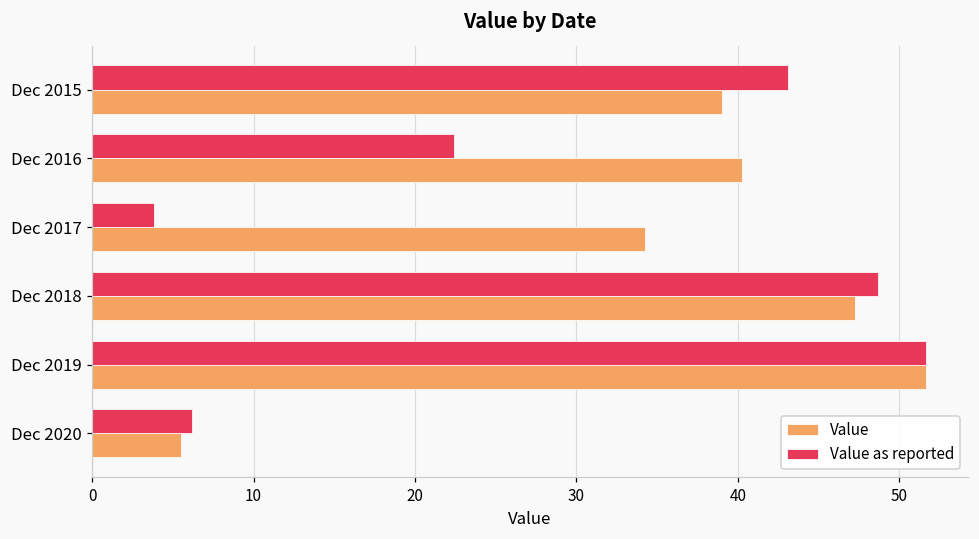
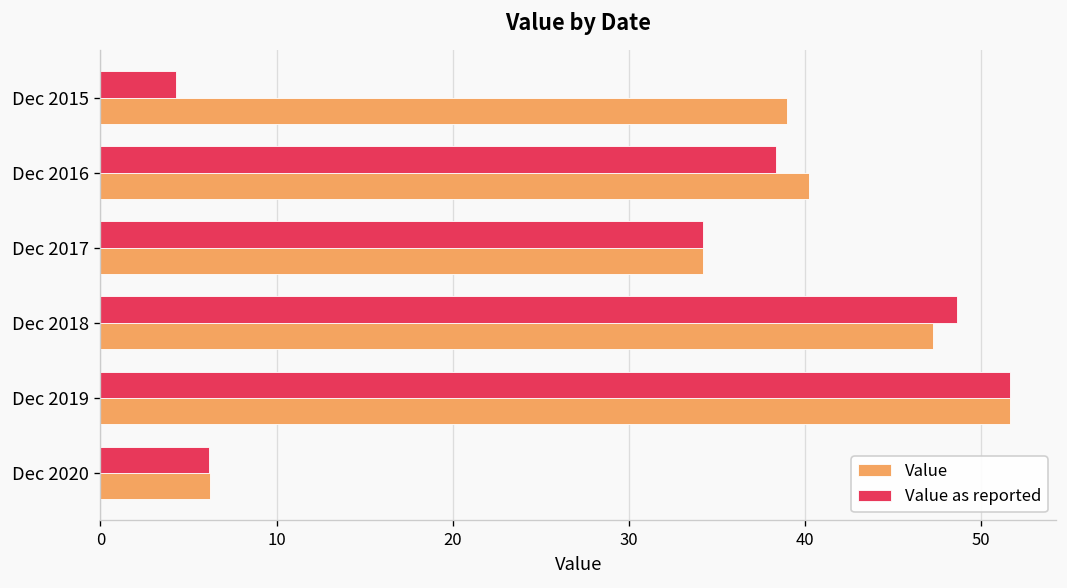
Value as reported, Dec 2015: 43.1 -> 4.3
Value as reported, Dec 2016: 22.4 -> 38.4
Value as reported, Dec 2017: 3.8 -> 34.2
Value, Dec 2020: 5.5 -> 6.2
